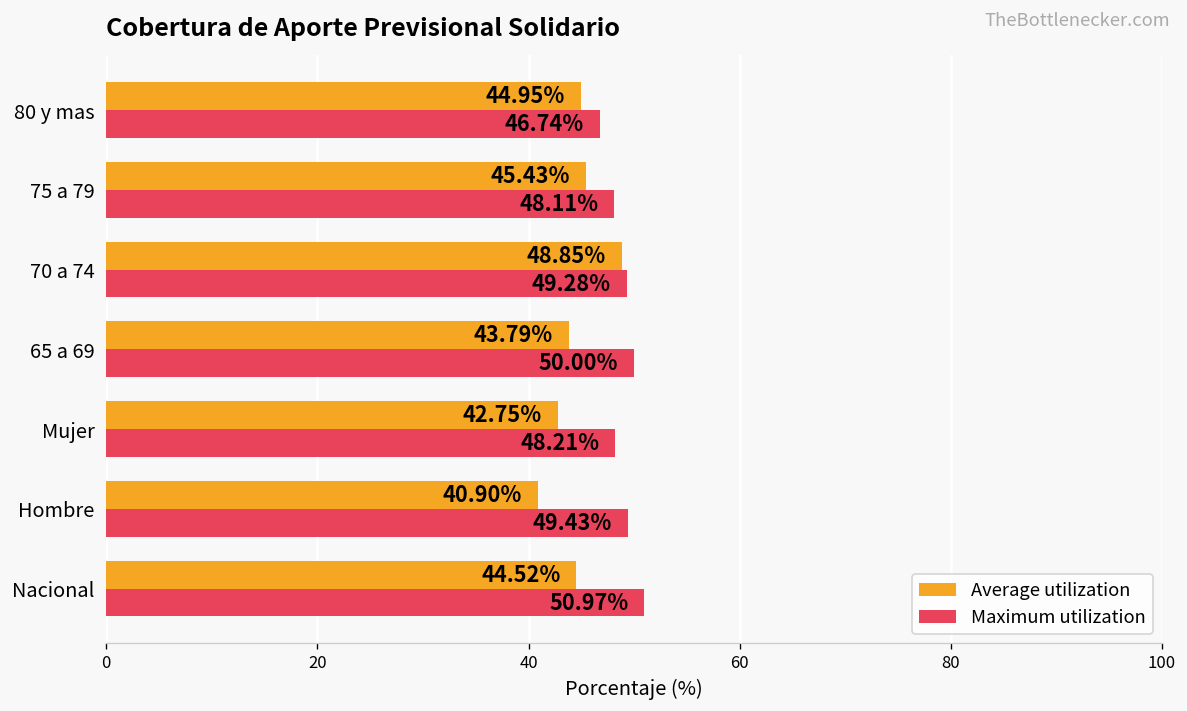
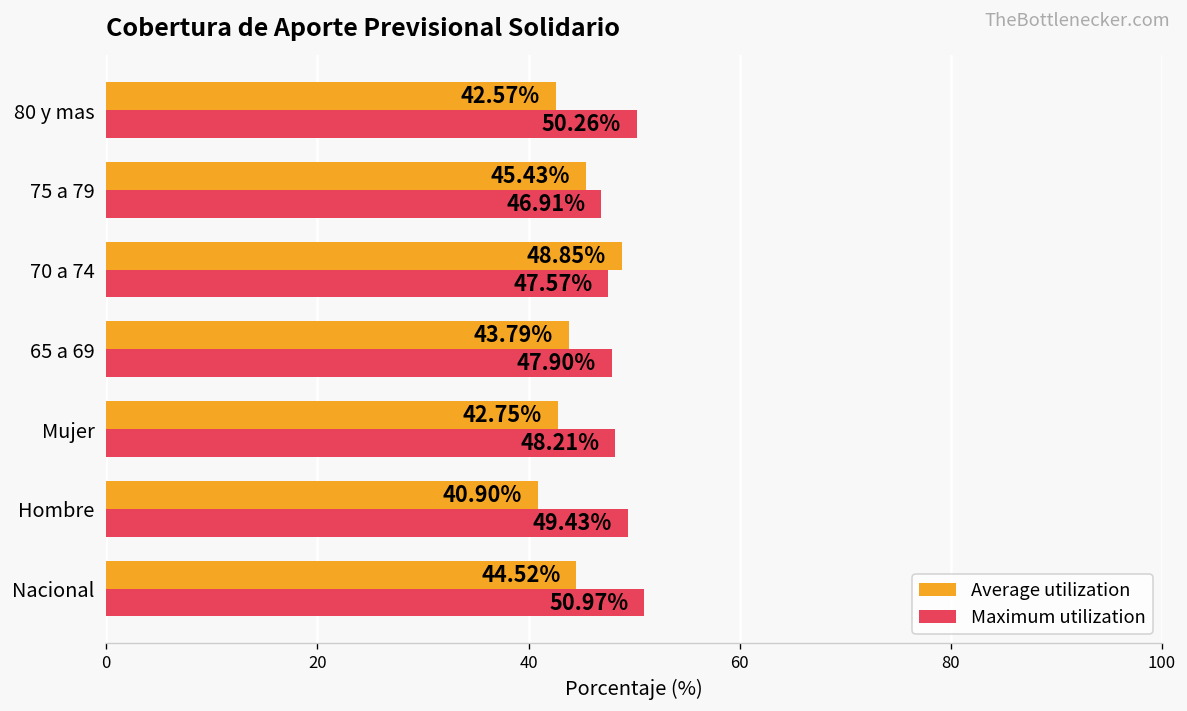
Average utilization, 80 y mas: 44.95% -> 42.57%
Maximum utilization, 80 y mas: 46.74% -> 50.26%
Maximum utilization, 75 a 79: 48.11% -> 46.91%
Maximum utilization, 70 a 74: 49.28% -> 47.57%
Maximum utilization, 65 a 69: 50.00% -> 47.90%
